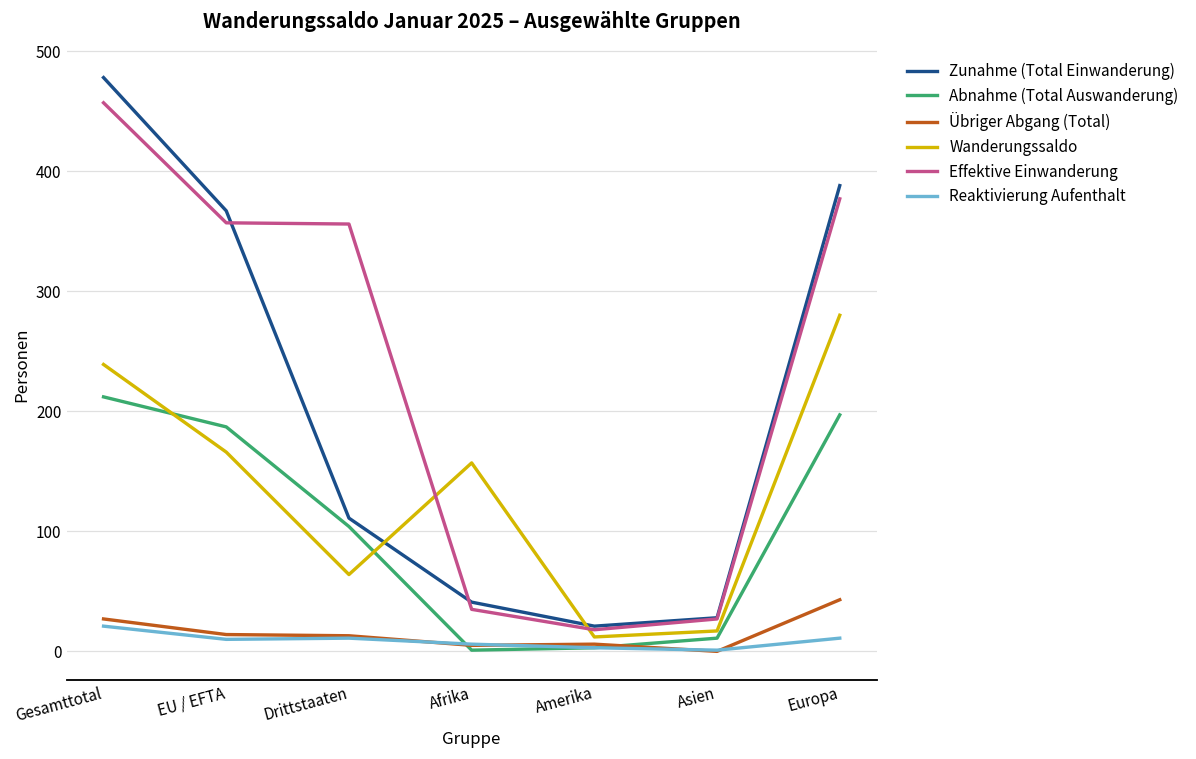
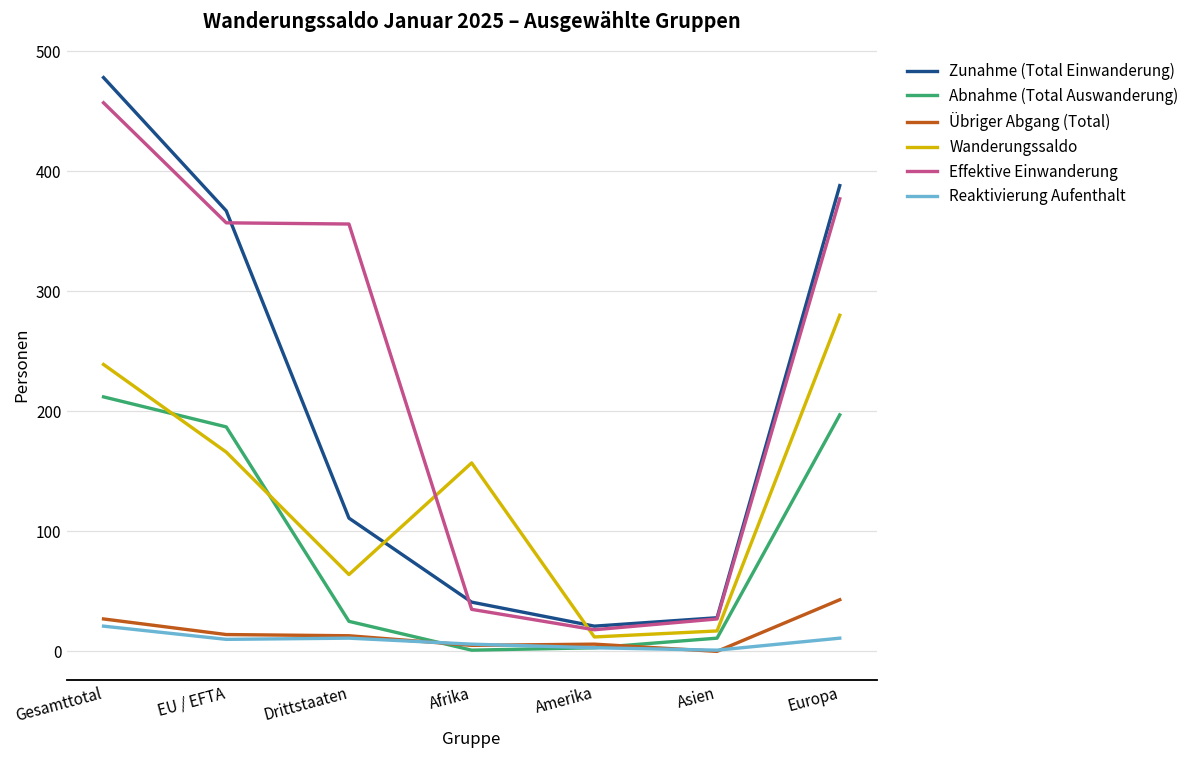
Abnahme (Total Auswanderung), Drittstaaten: 104 -> 25
